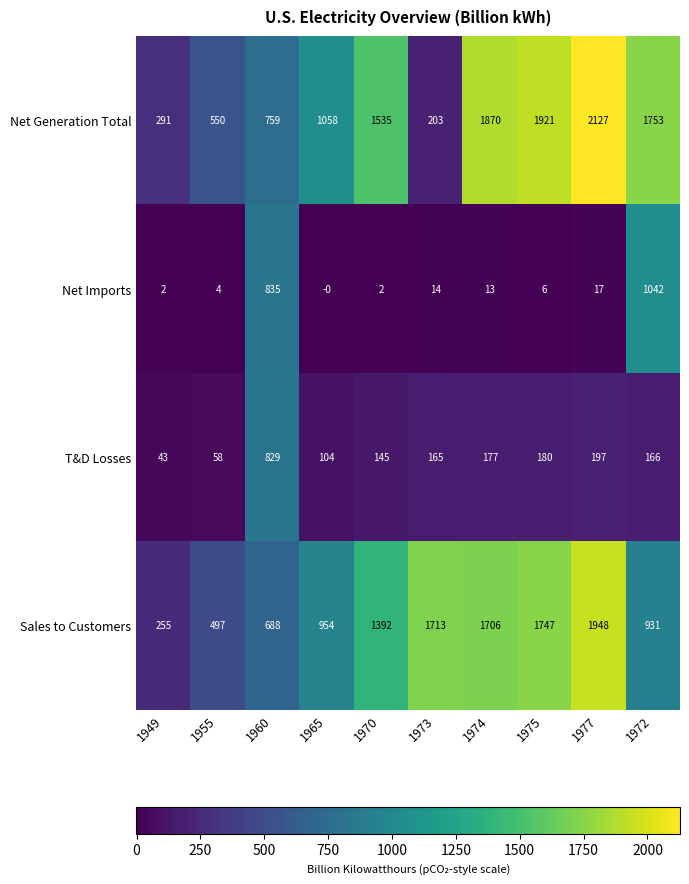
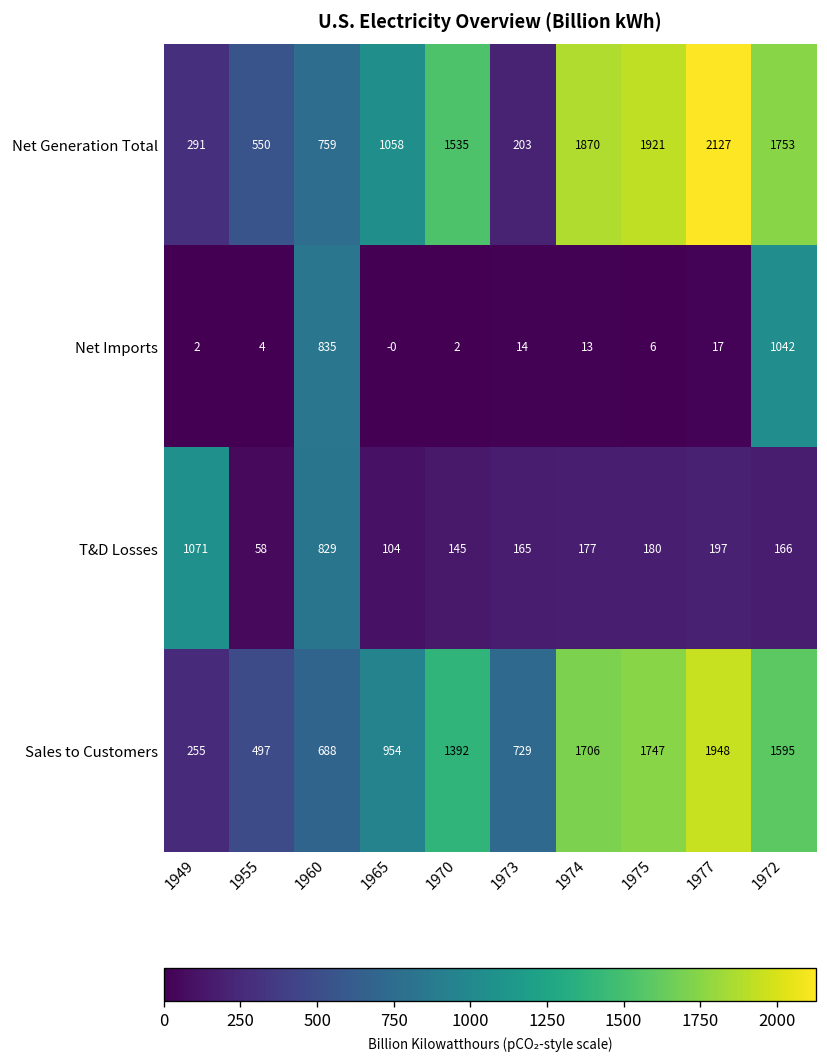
T&D Losses, 1949: 43 -> 1071
Sales to Customers, 1973: 1713 -> 729
Sales to Customers, 1972: 931 -> 1595
